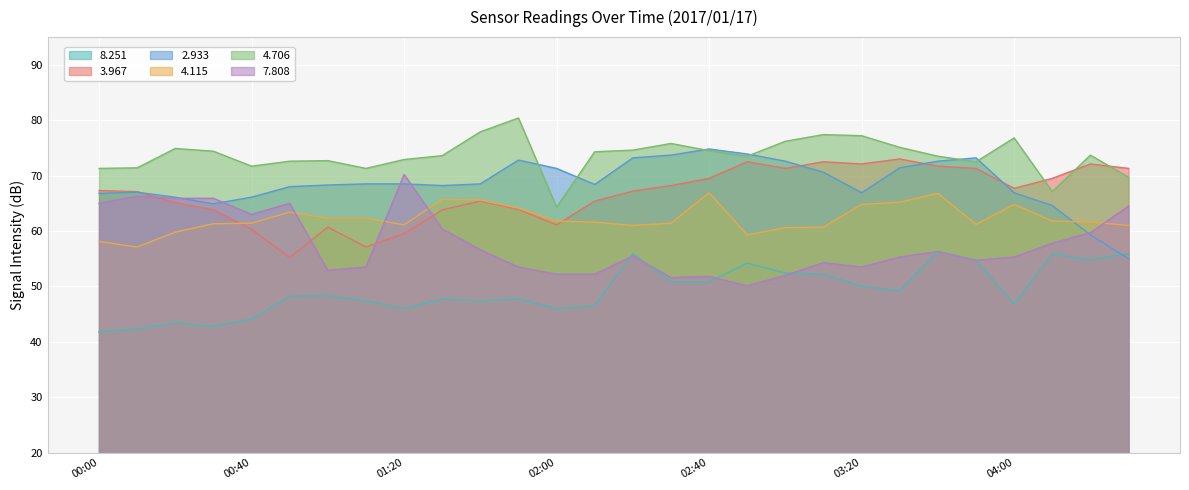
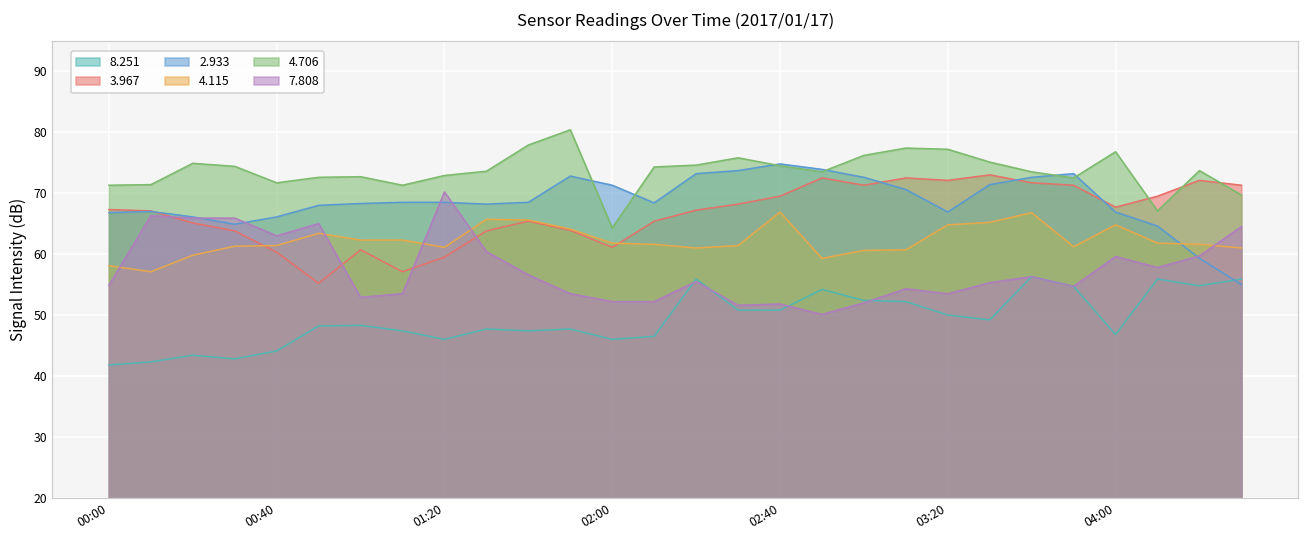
7.808, 00:00: 65 -> 55
7.808, 04:00: 55 -> 60
